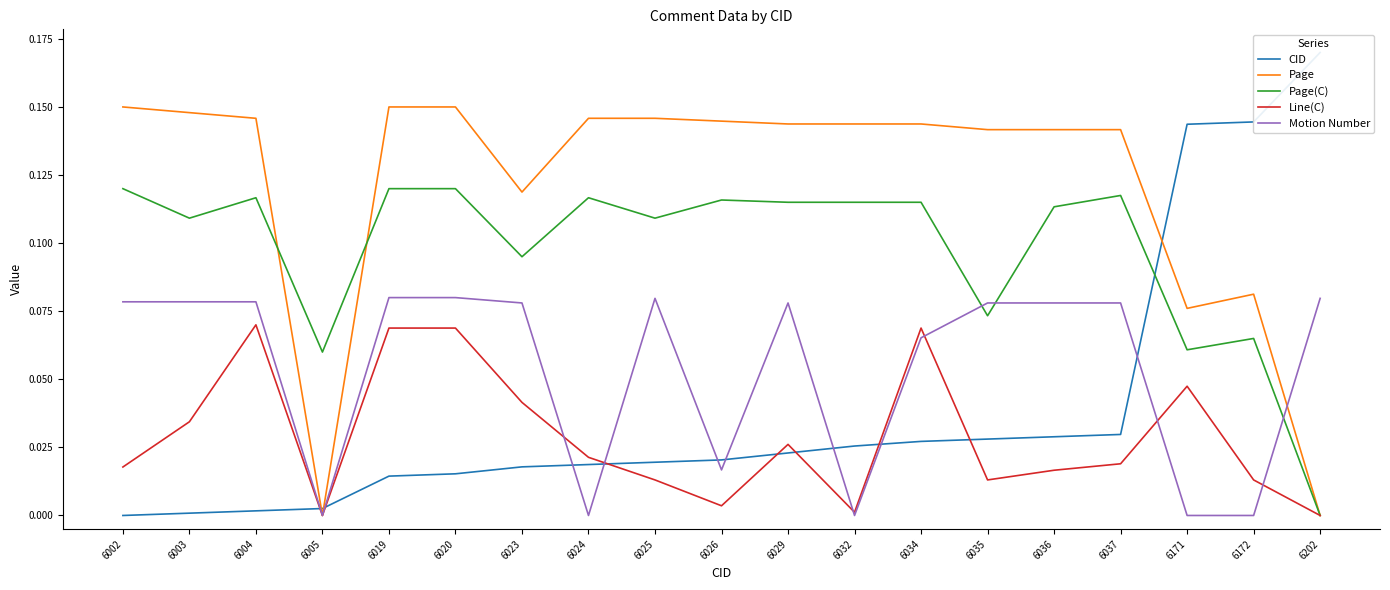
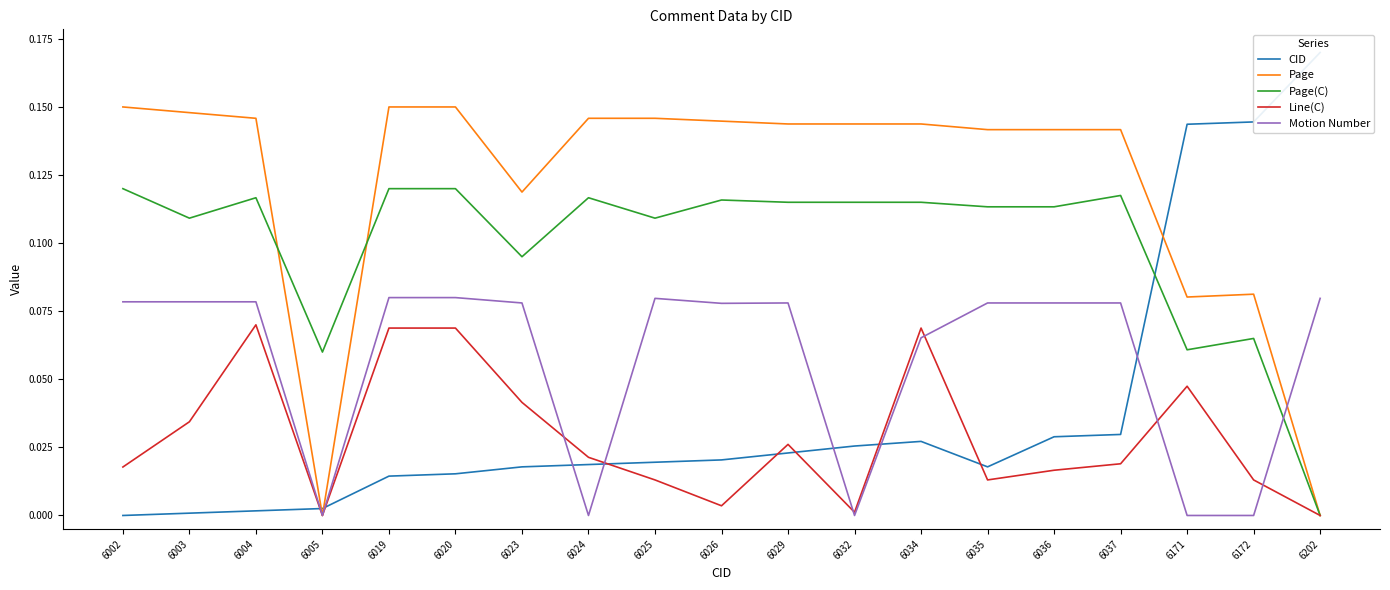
Motion Number, 6026: 0.017 -> 0.078
CID, 6035: 0.028 -> 0.018
Page(C), 6035: 0.073 -> 0.113
Page, 6171: 0.076 -> 0.080
